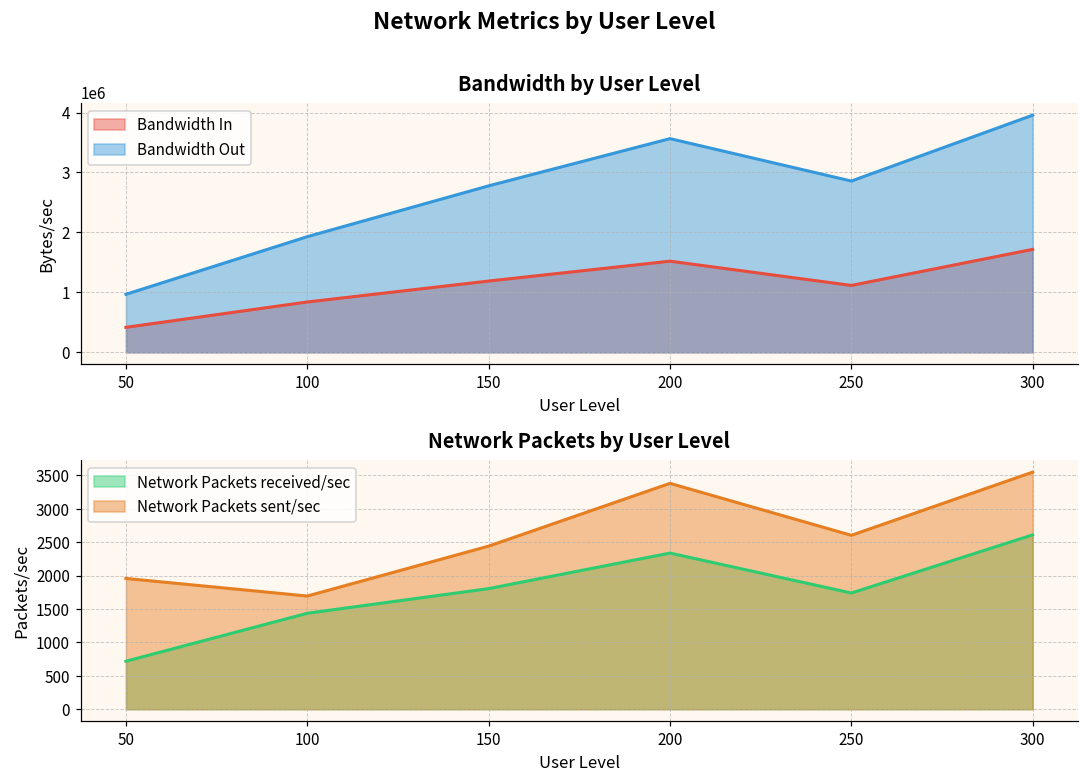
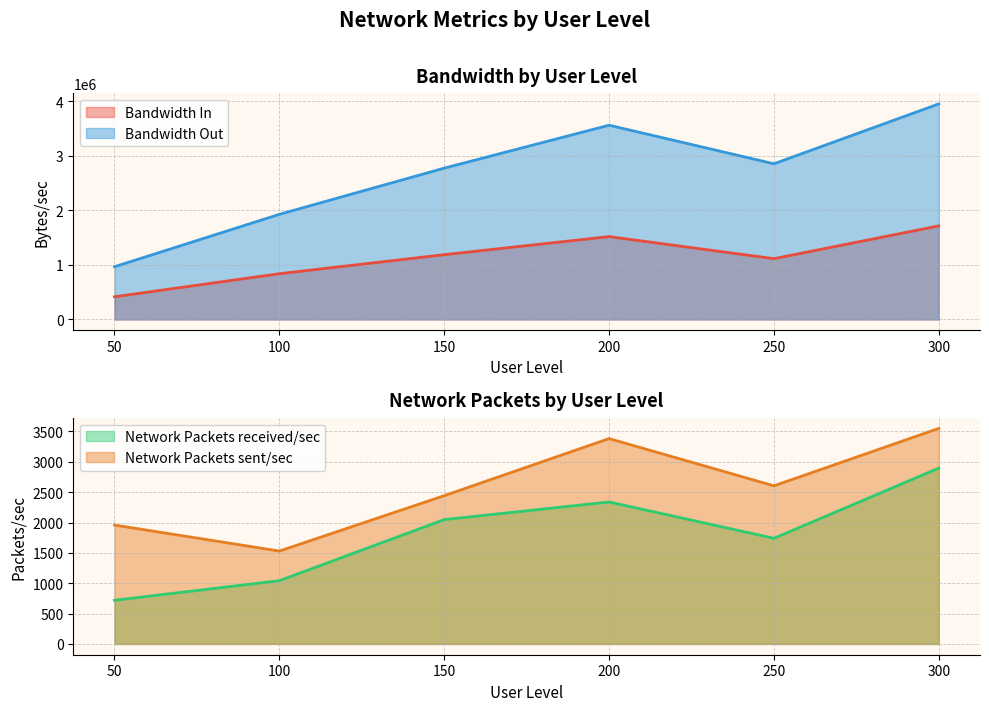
Network Packets by User Level, Network Packets received/sec, 100: 1400 -> 1000
Network Packets by User Level, Network Packets sent/sec, 100: 1700 -> 1500
Network Packets by User Level, Network Packets received/sec, 150: 1800 -> 2000
Network Packets by User Level, Network Packets received/sec, 300: 2600 -> 2900
